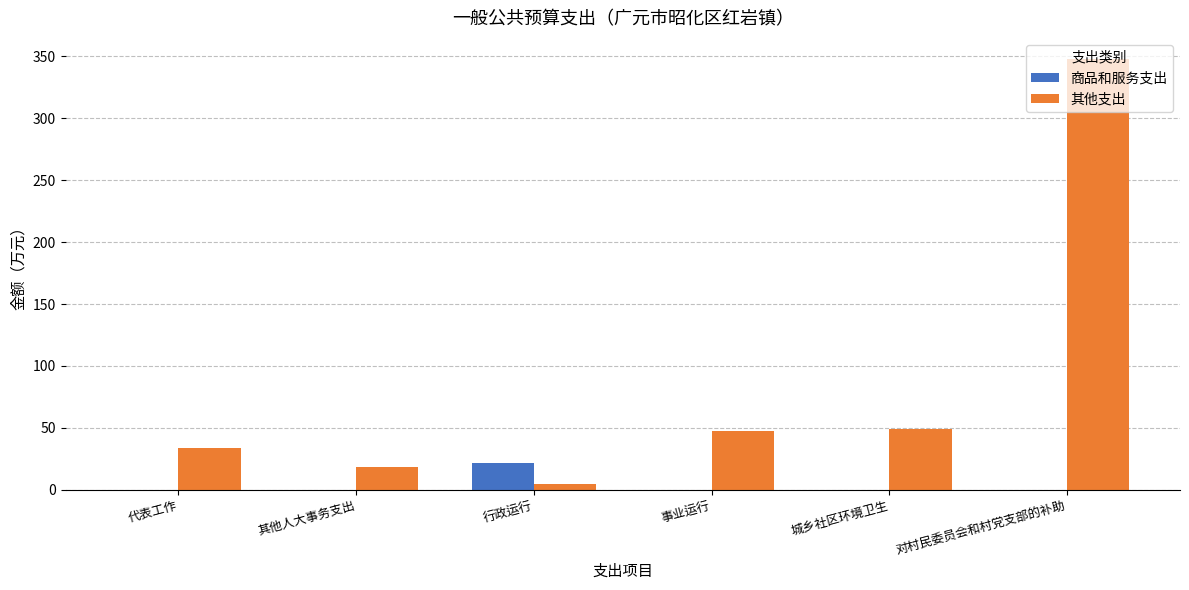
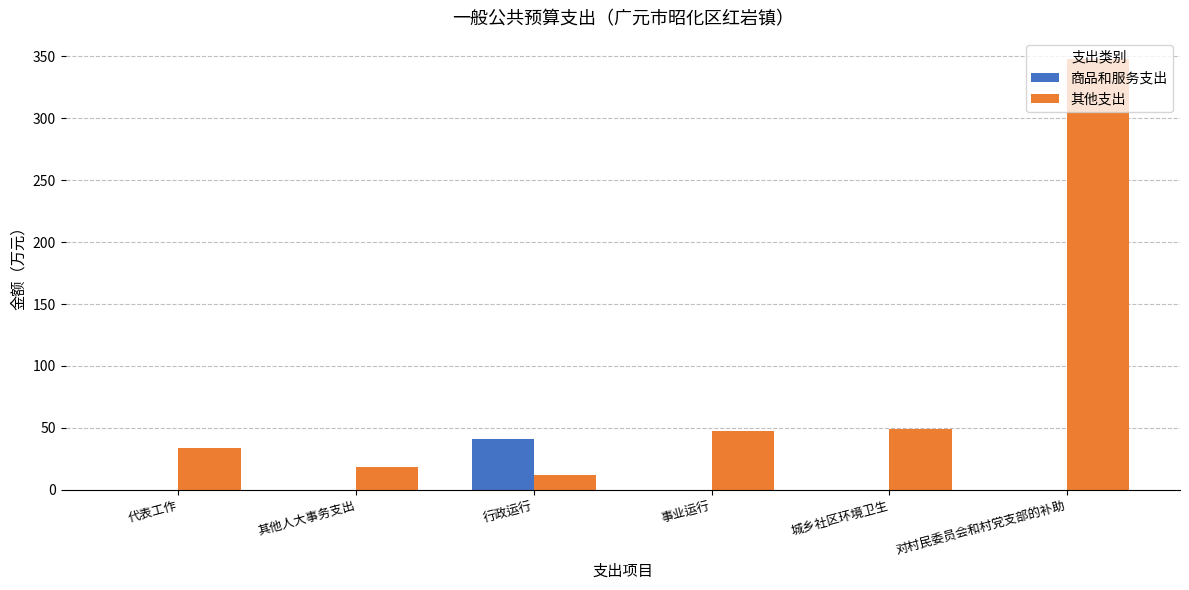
商品和服务支出, 行政运行: 21 -> 41
其他支出, 行政运行: 5 -> 12
